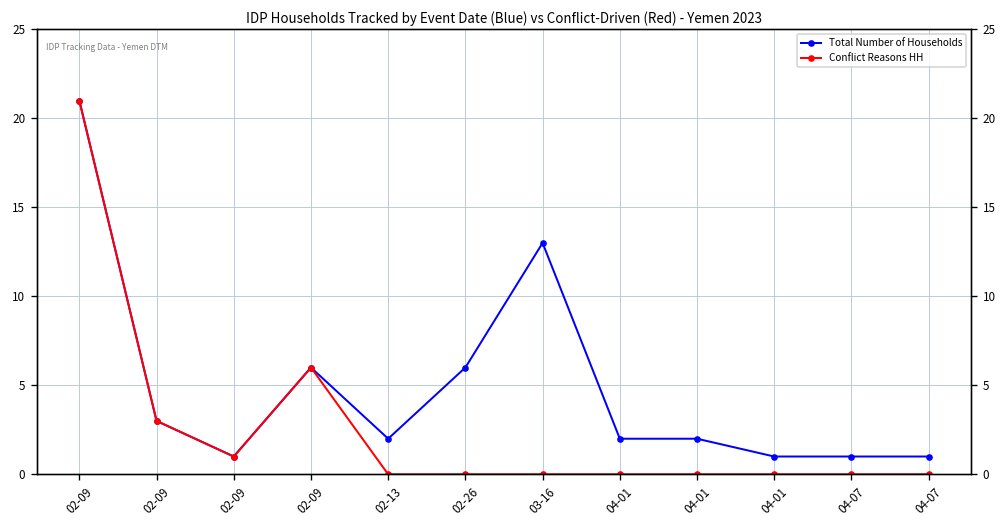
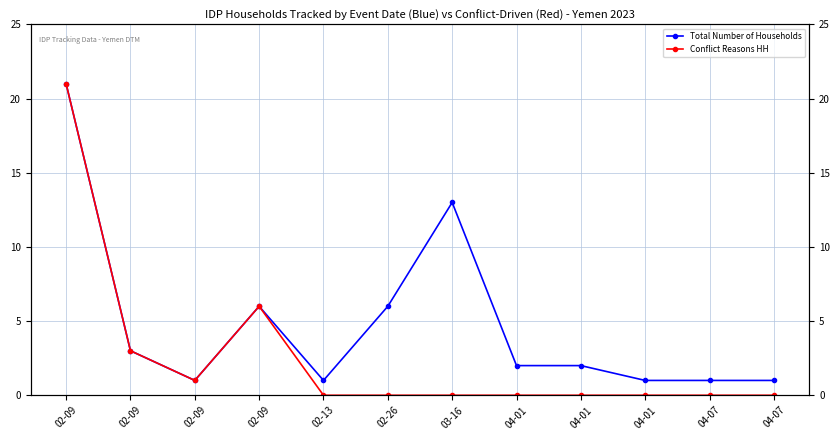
Total Number of Households, 02-13: 2 -> 1
